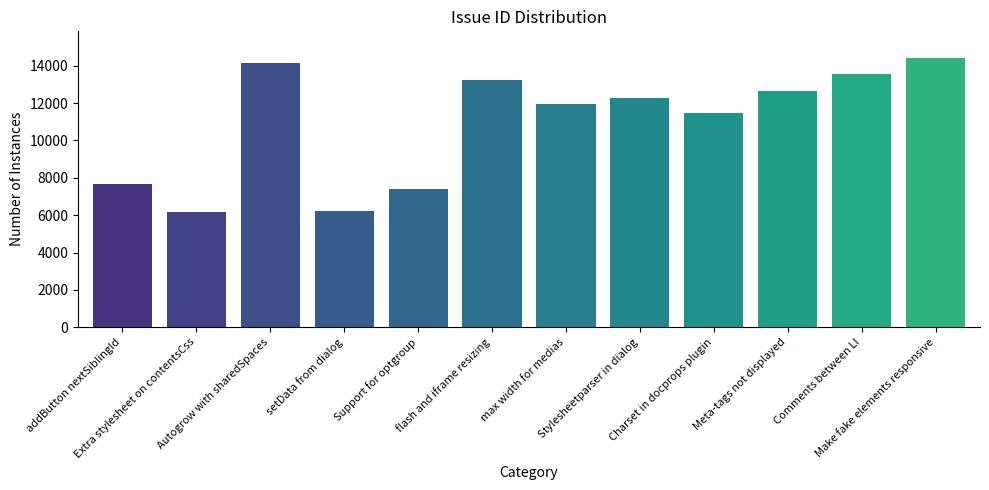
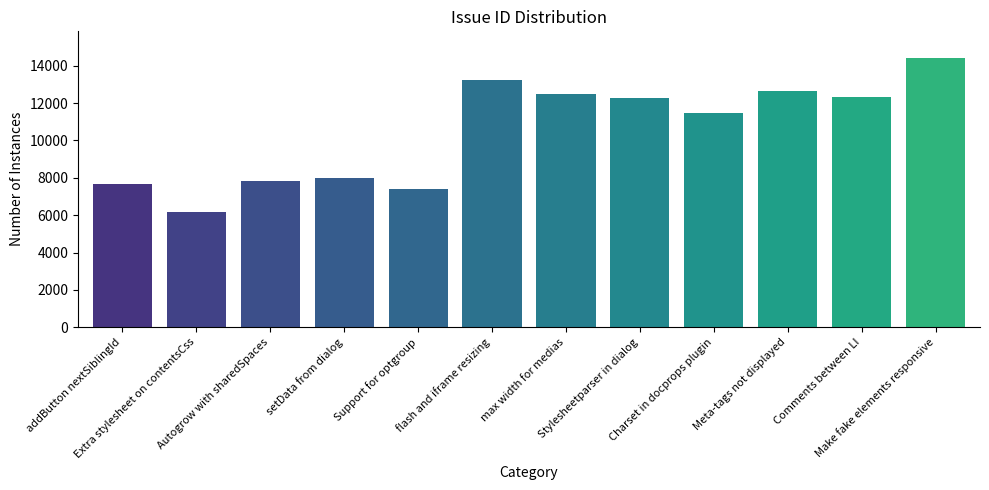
Autogrow with sharedSpaces: 14200 -> 7800
setData from dialog: 6200 -> 8000
max width for medias: 12000 -> 12500
Comments between LI: 13500 -> 12300
